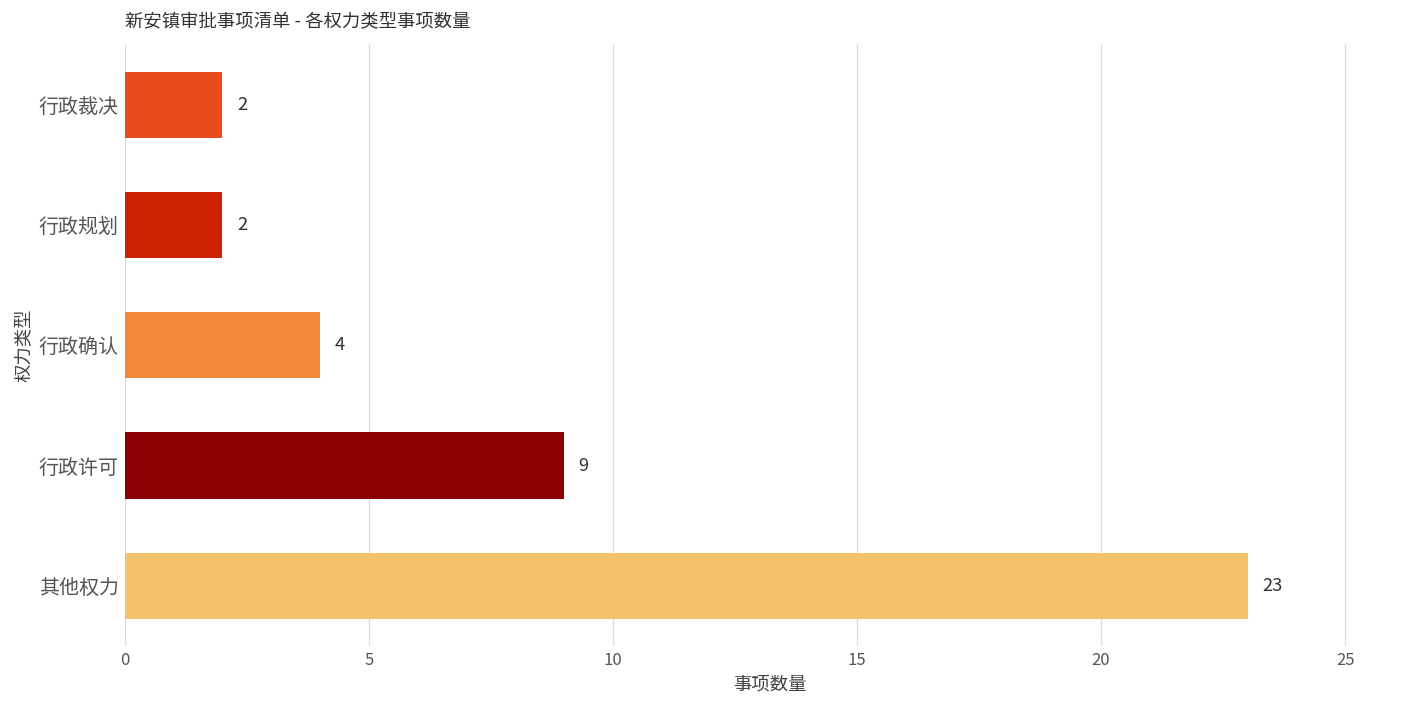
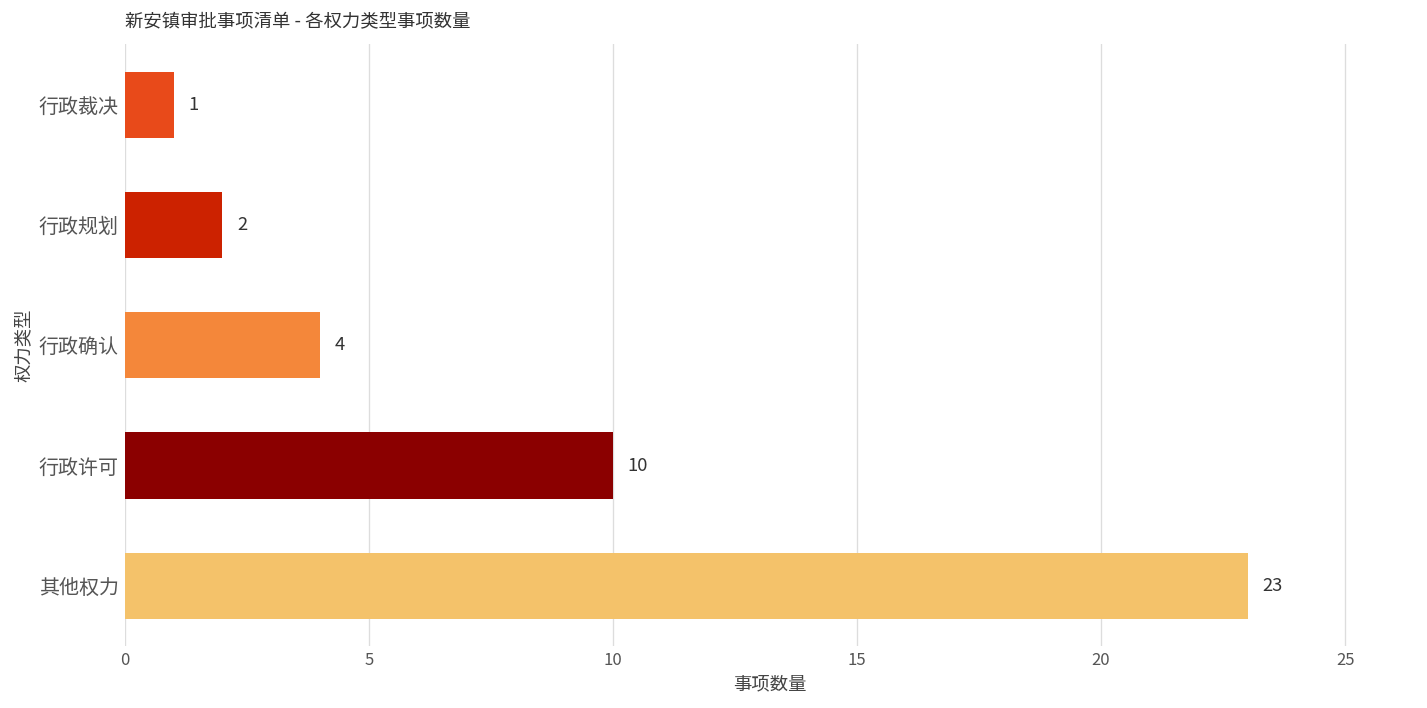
行政裁决: 2 -> 1
行政许可: 9 -> 10
